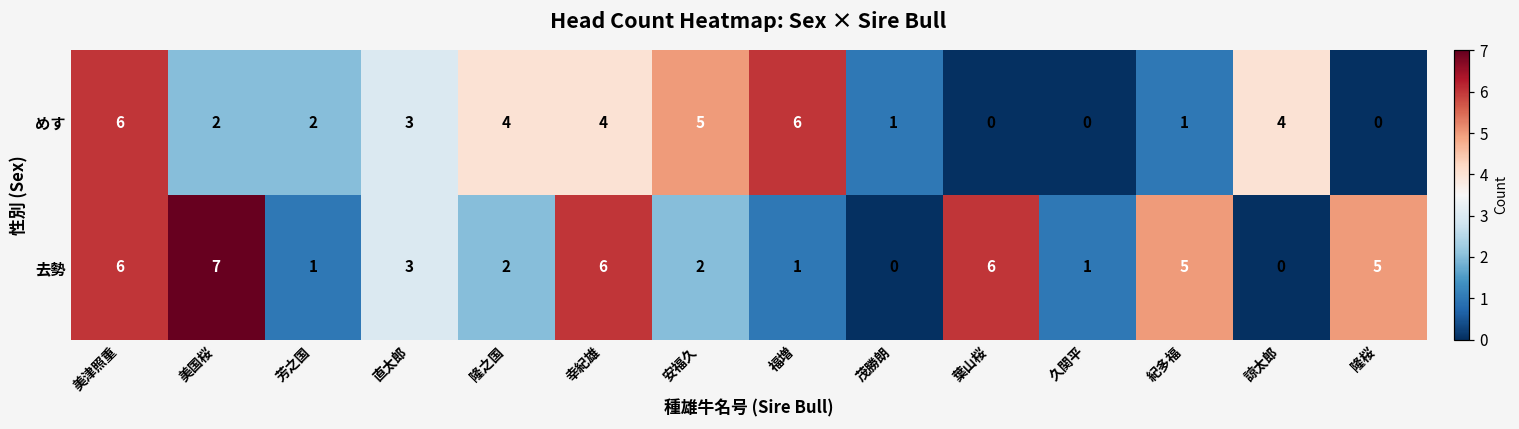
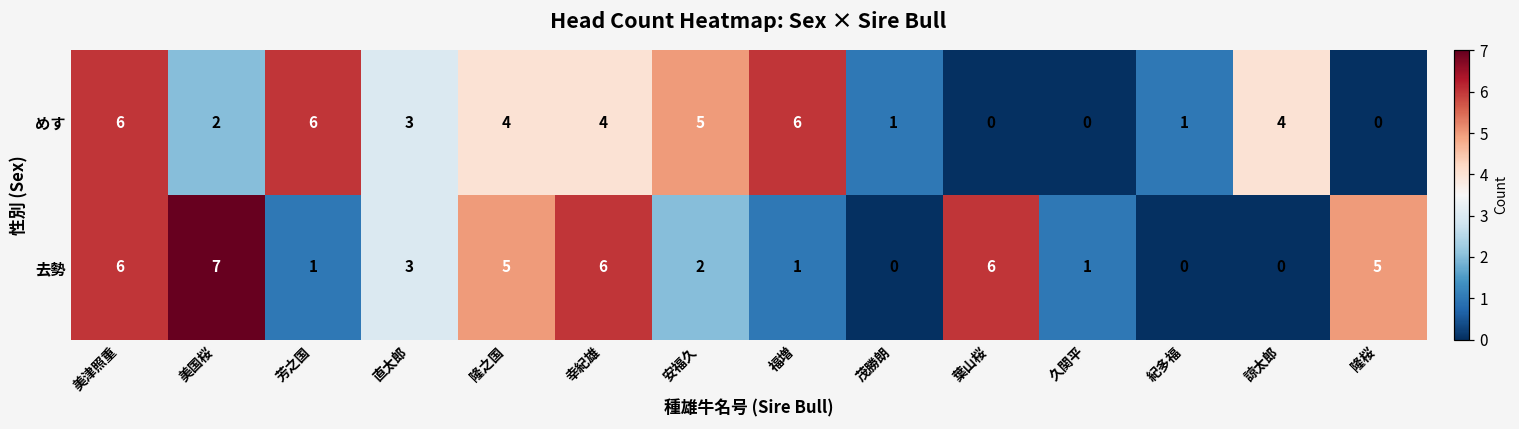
めす, 芳之国: 2 -> 6
去勢, 隆之国: 2 -> 5
去勢, 紀多福: 5 -> 0
